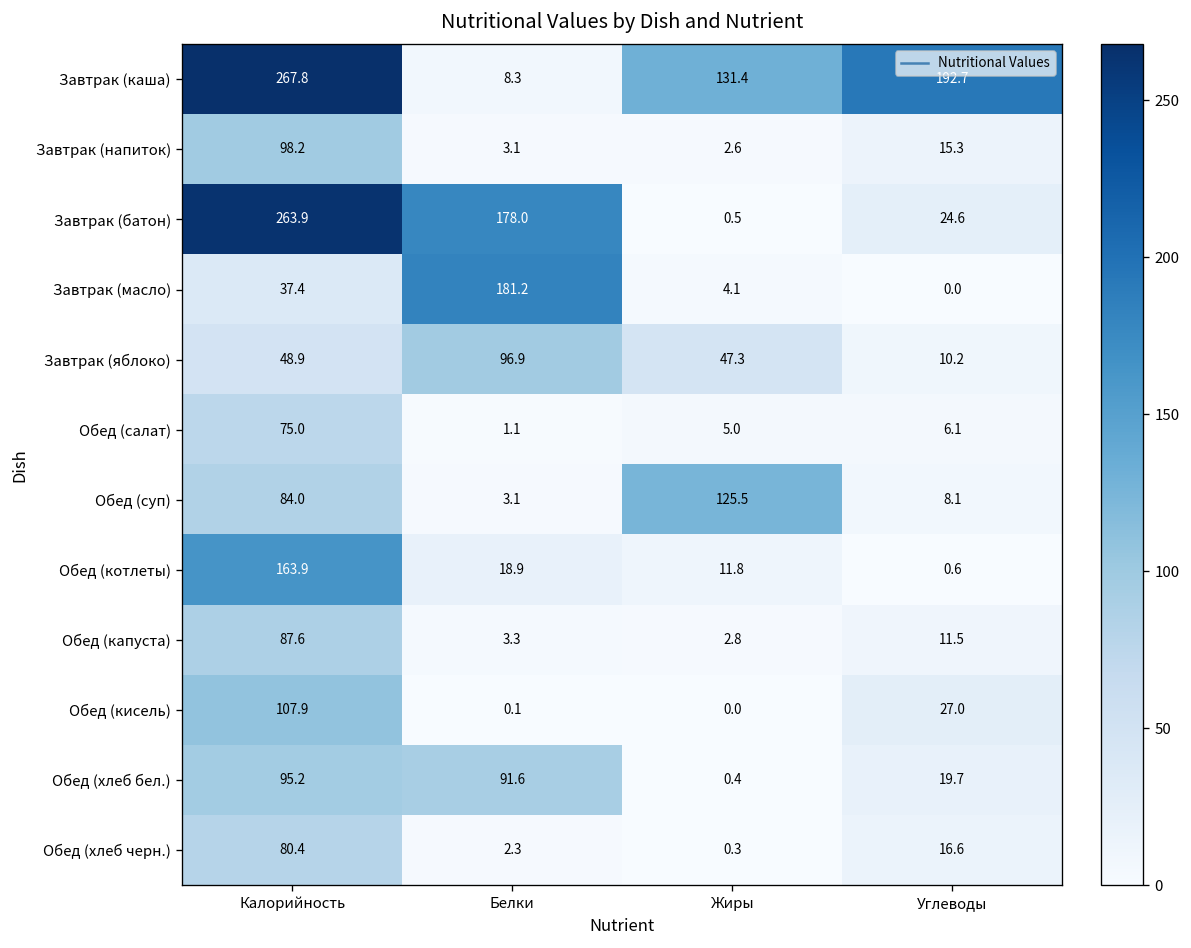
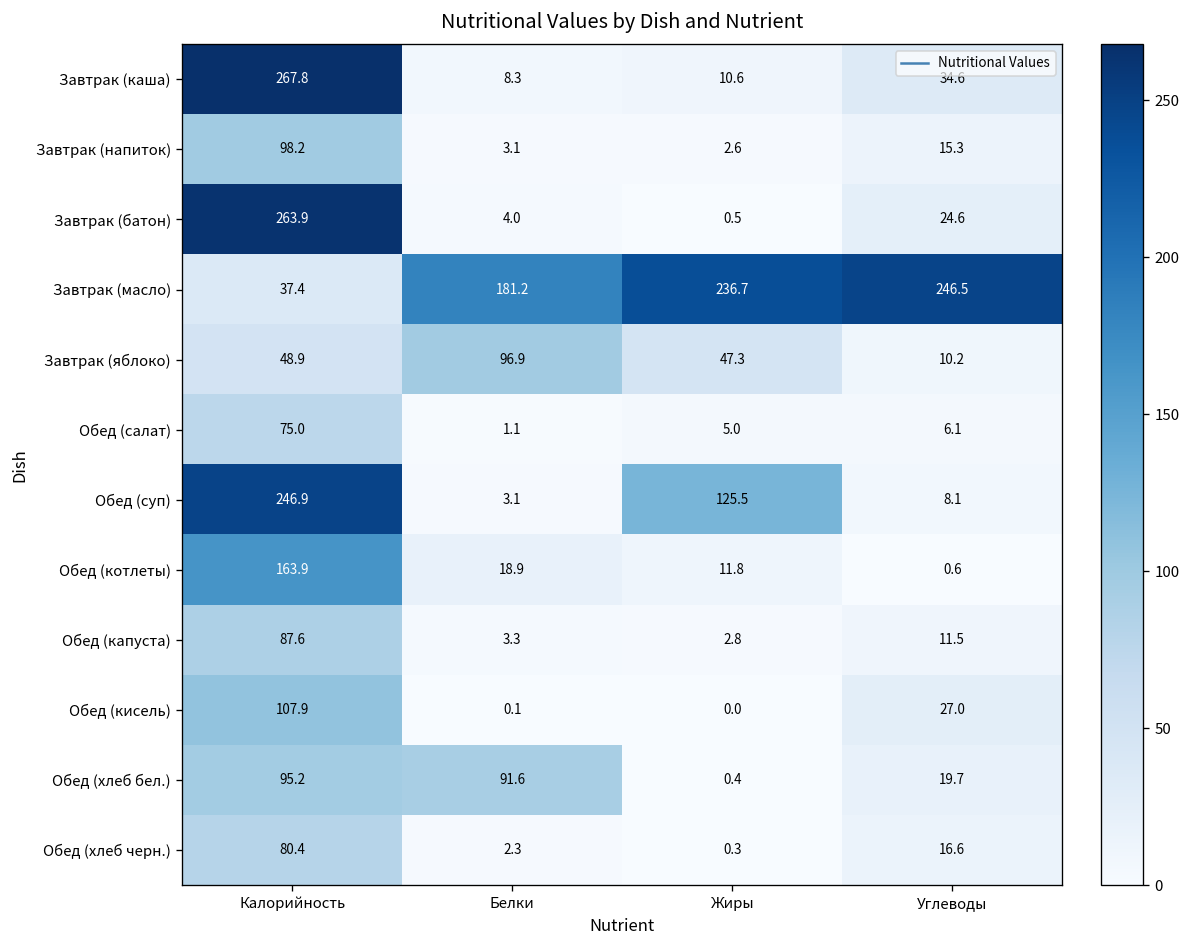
Завтрак (каша), Жиры: 131.4 -> 10.6
Завтрак (каша), Углеводы: 192.7 -> 34.6
Завтрак (батон), Белки: 178.0 -> 4.0
Завтрак (масло), Жиры: 4.1 -> 236.7
Завтрак (масло), Углеводы: 0.0 -> 246.5
Обед (суп), Калорийность: 84.0 -> 246.9
